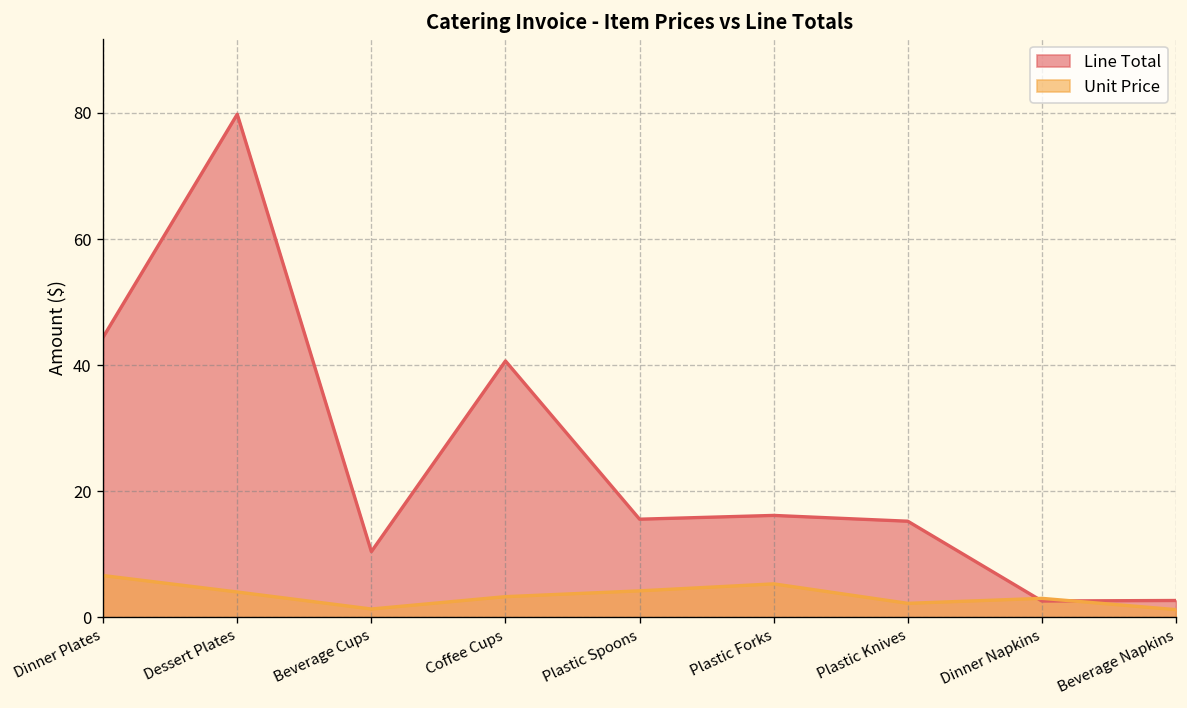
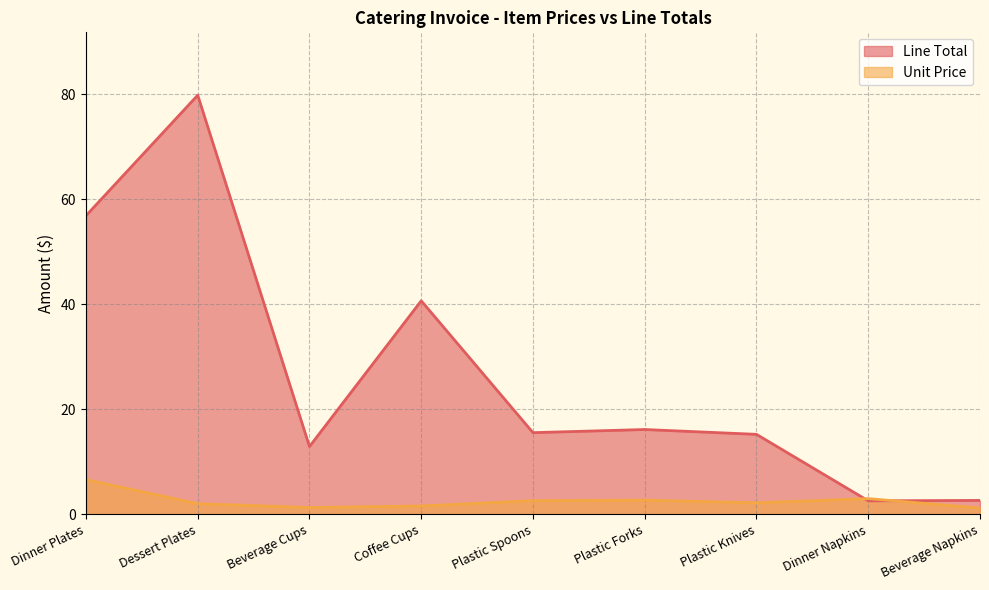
Line Total, Dinner Plates: 44 -> 57
Unit Price, Dessert Plates: 4 -> 2
Line Total, Beverage Cups: 10 -> 13
Unit Price, Coffee Cups: 3 -> 2
Unit Price, Plastic Spoons: 4 -> 3
Unit Price, Plastic Forks: 5 -> 3
